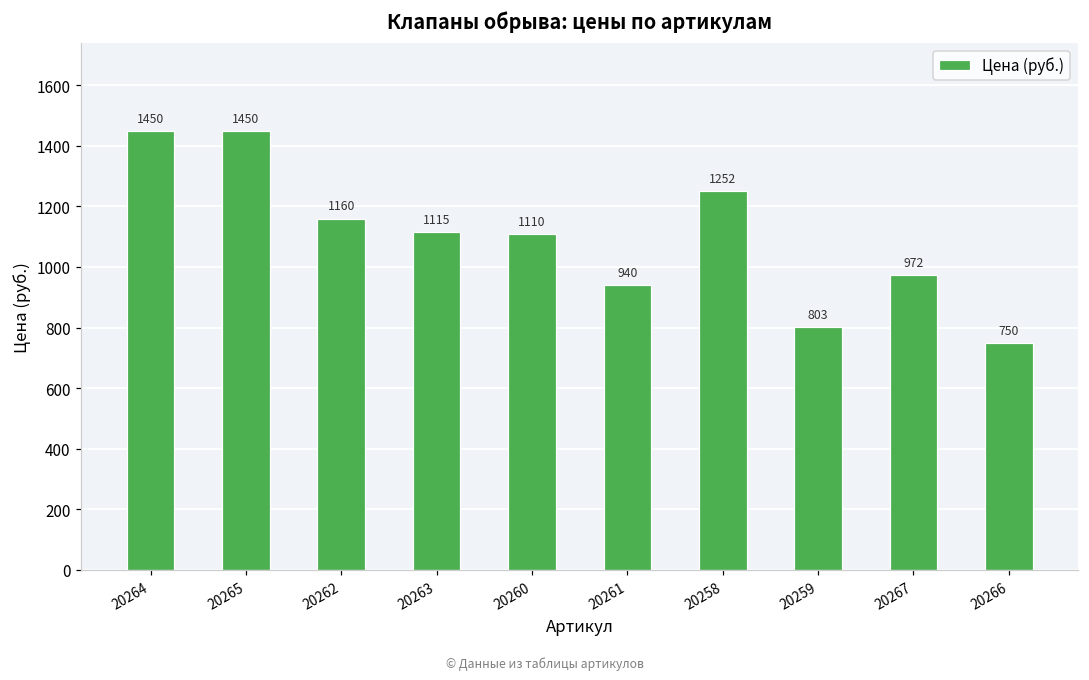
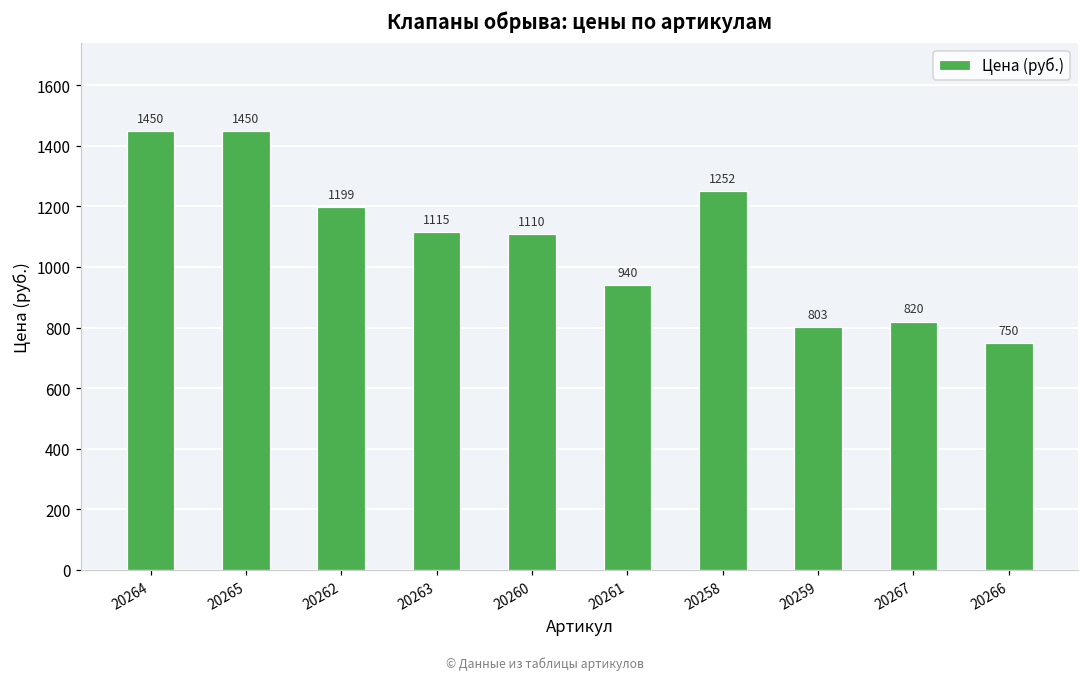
20262: 1160 -> 1199
20267: 972 -> 820
